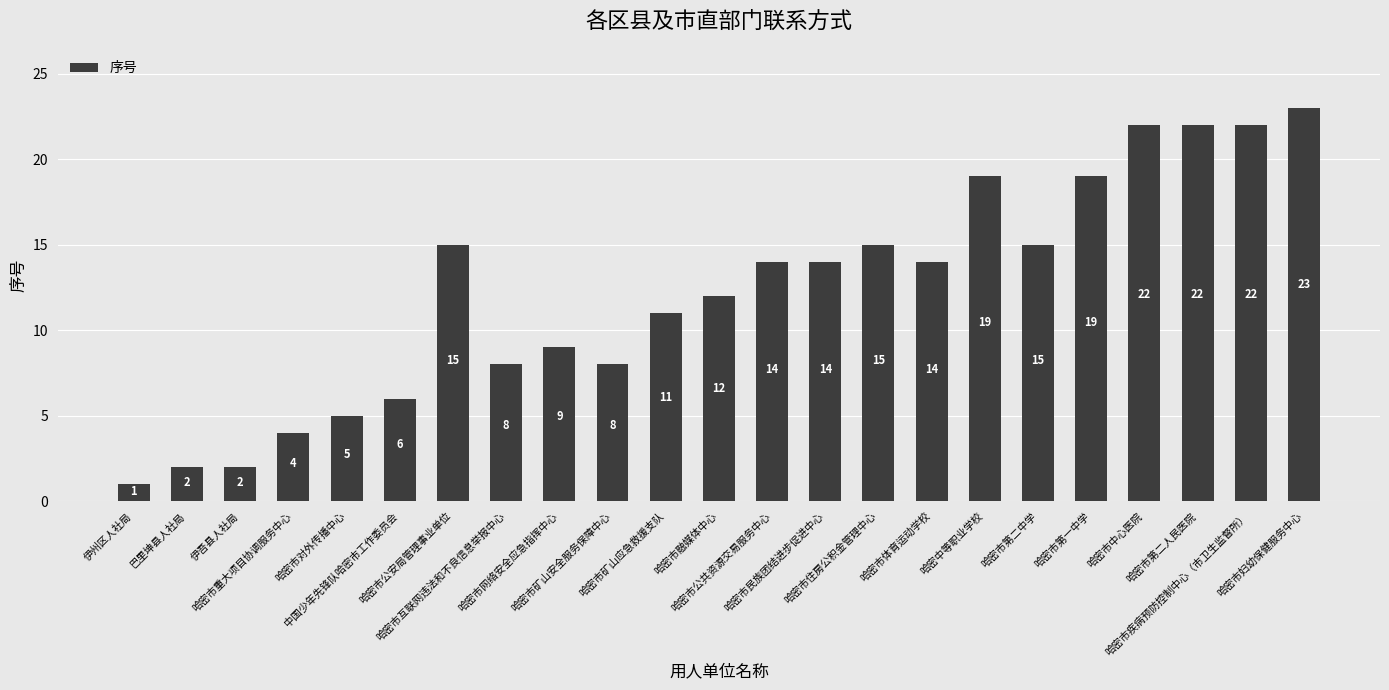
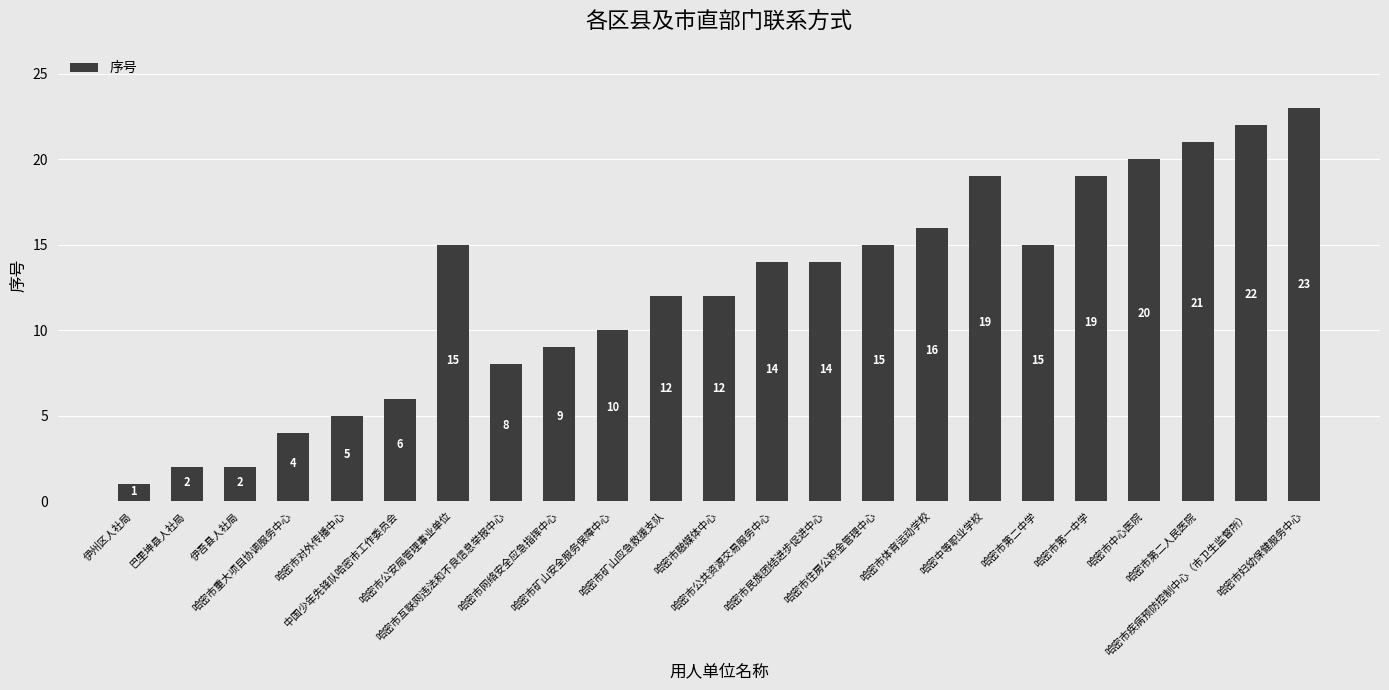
哈密市矿山安全服务保障中心: 8 -> 10
哈密市矿山应急救援支队: 11 -> 12
哈密市体育运动学校: 14 -> 16
哈密市中心医院: 22 -> 20
哈密市第二人民医院: 22 -> 21
